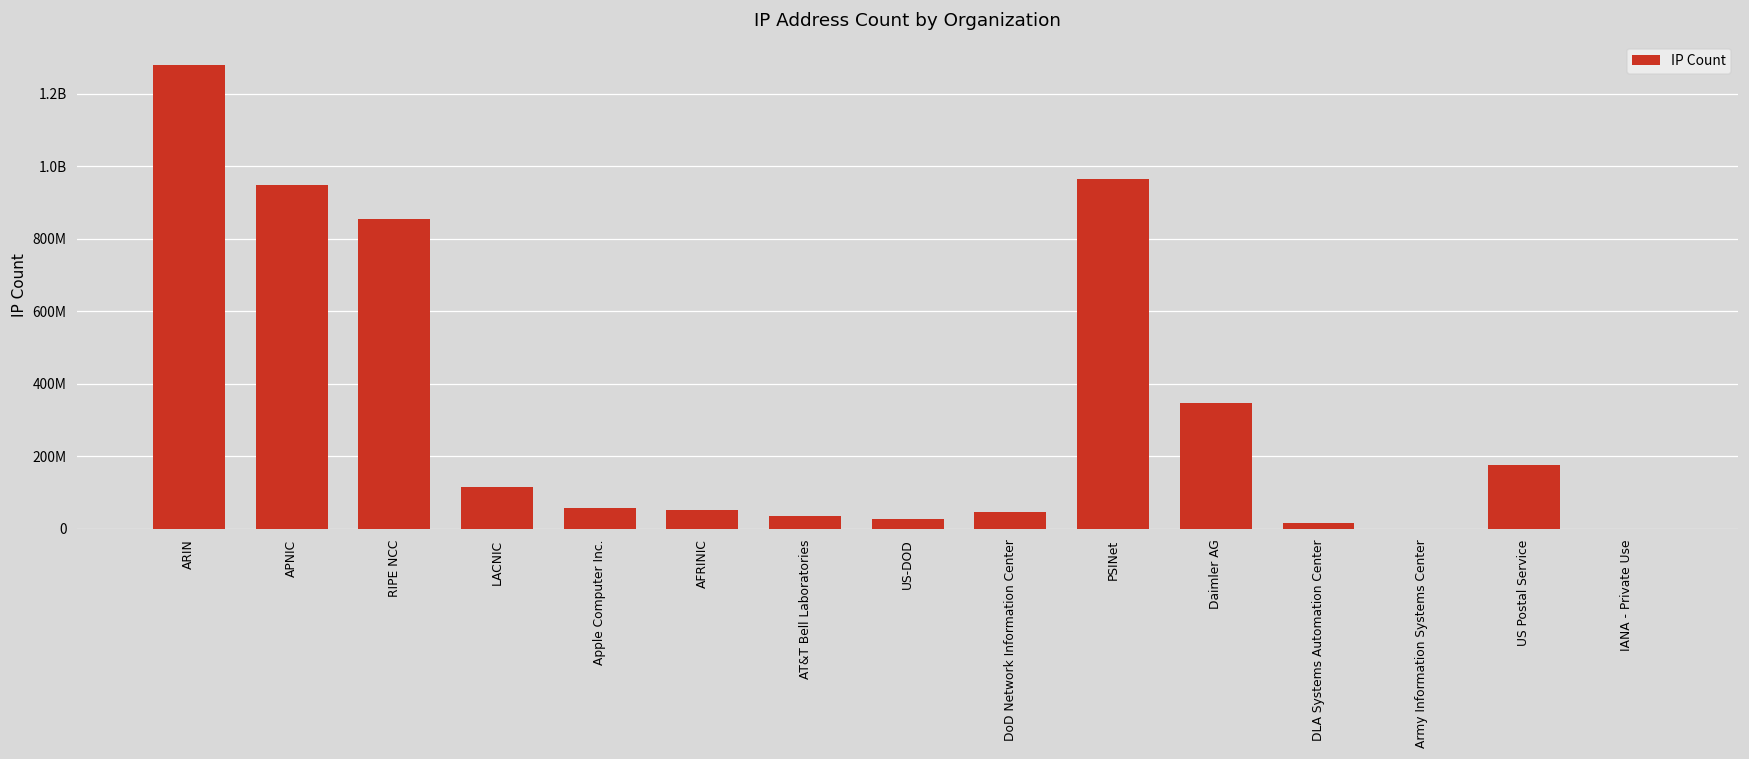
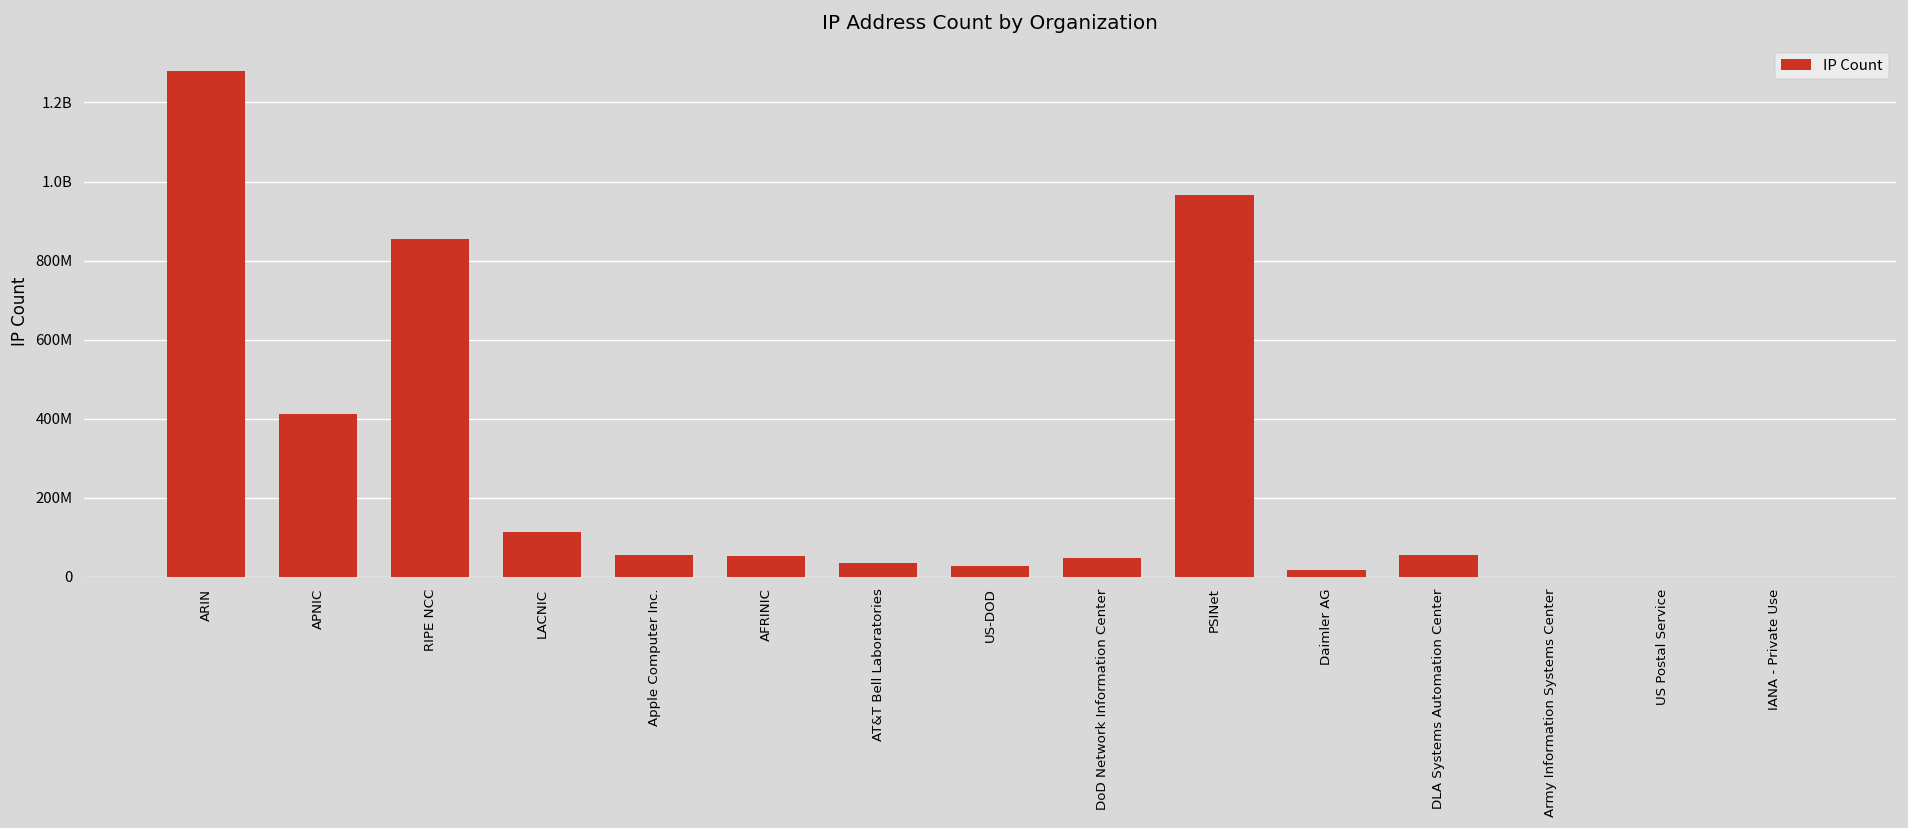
APNIC: 950000000 -> 410000000
Daimler AG: 350000000 -> 20000000
DLA Systems Automation Center: 20000000 -> 60000000
US Postal Service: 180000000 -> 0
